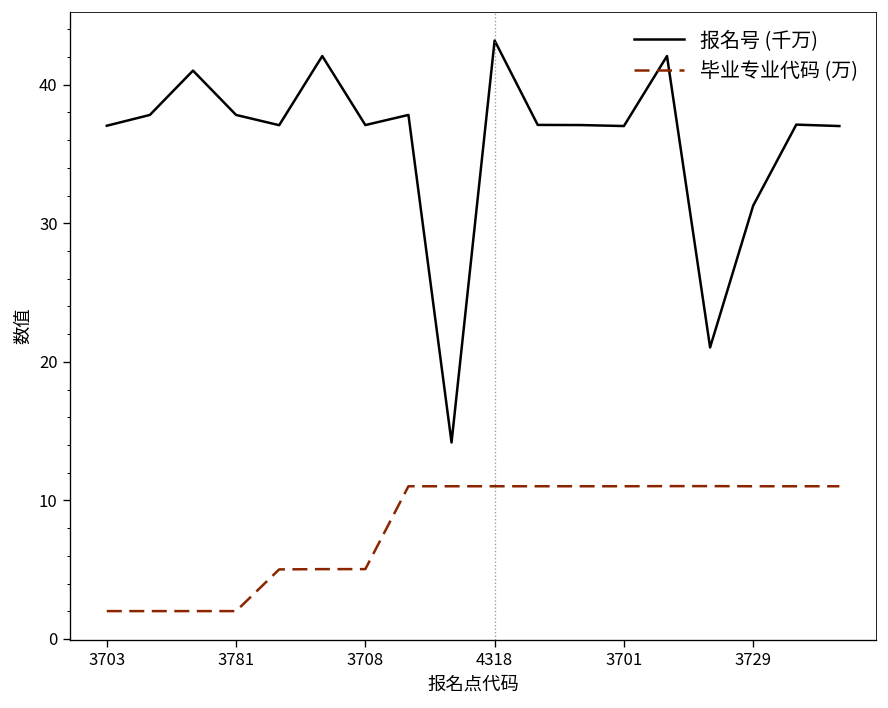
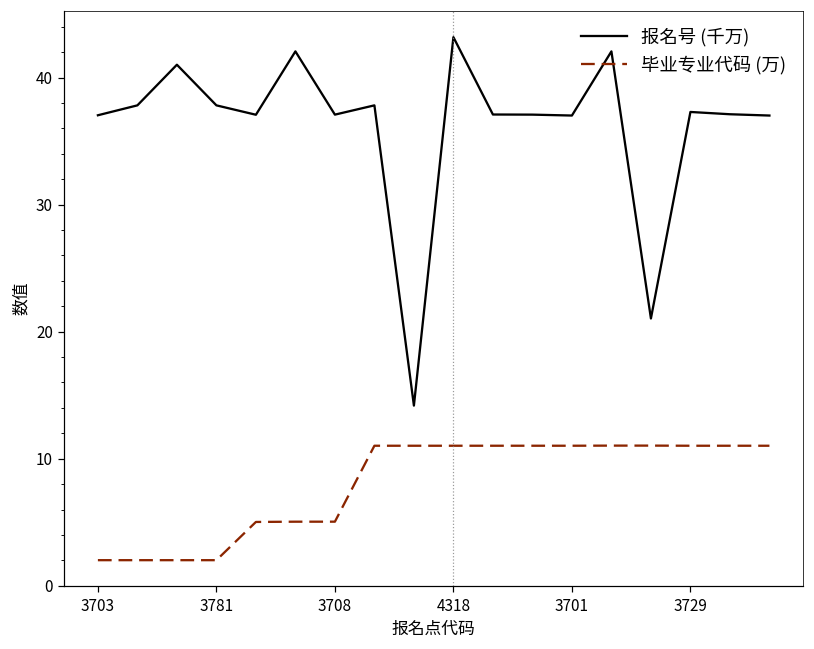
报名号 (千万), 3729: 31.3 -> 37.3
